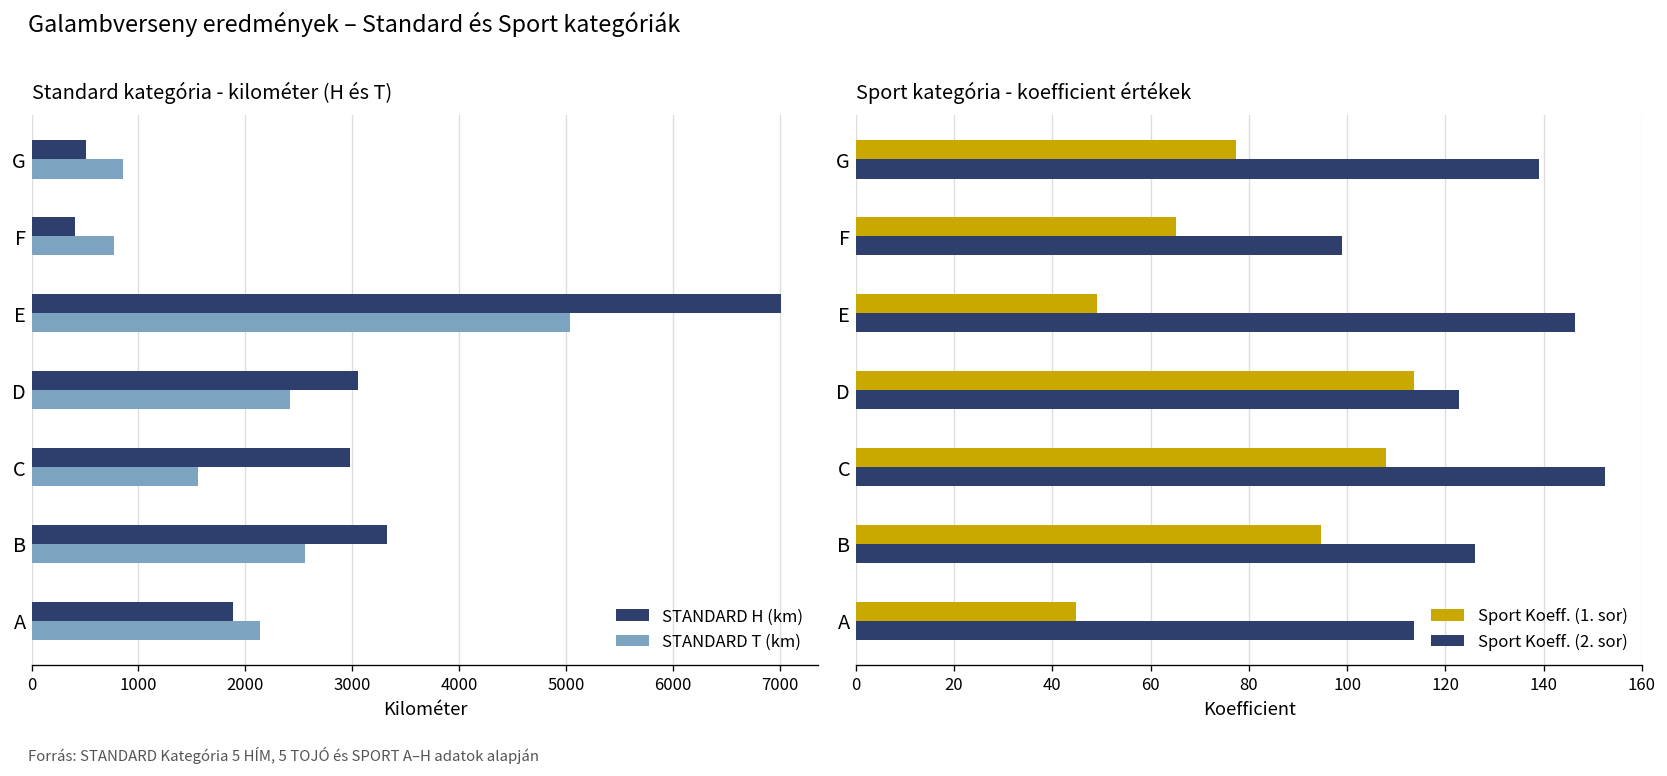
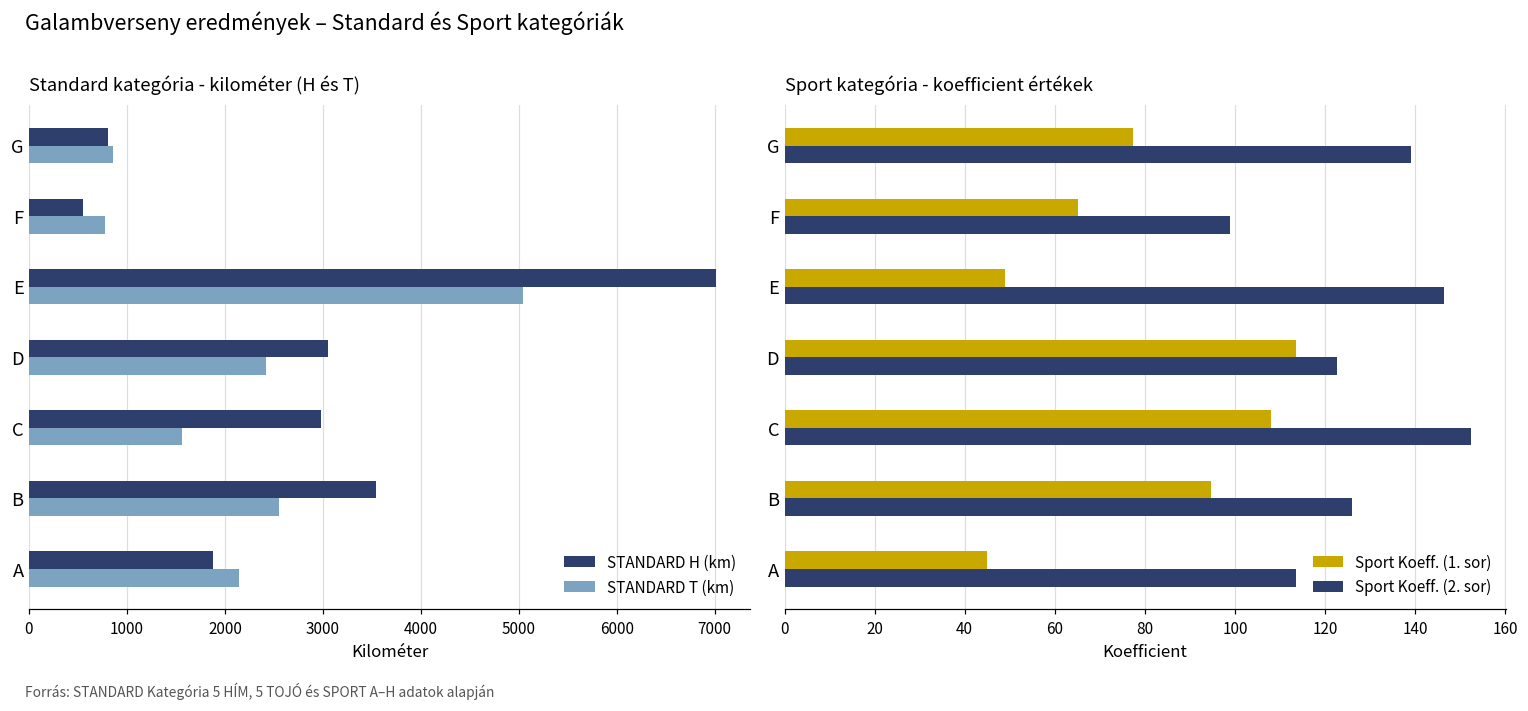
Standard kategória - kilométer (H és T), STANDARD H (km), G: 500 -> 800
Standard kategória - kilométer (H és T), STANDARD H (km), F: 400 -> 600
Standard kategória - kilométer (H és T), STANDARD H (km), B: 3300 -> 3500
